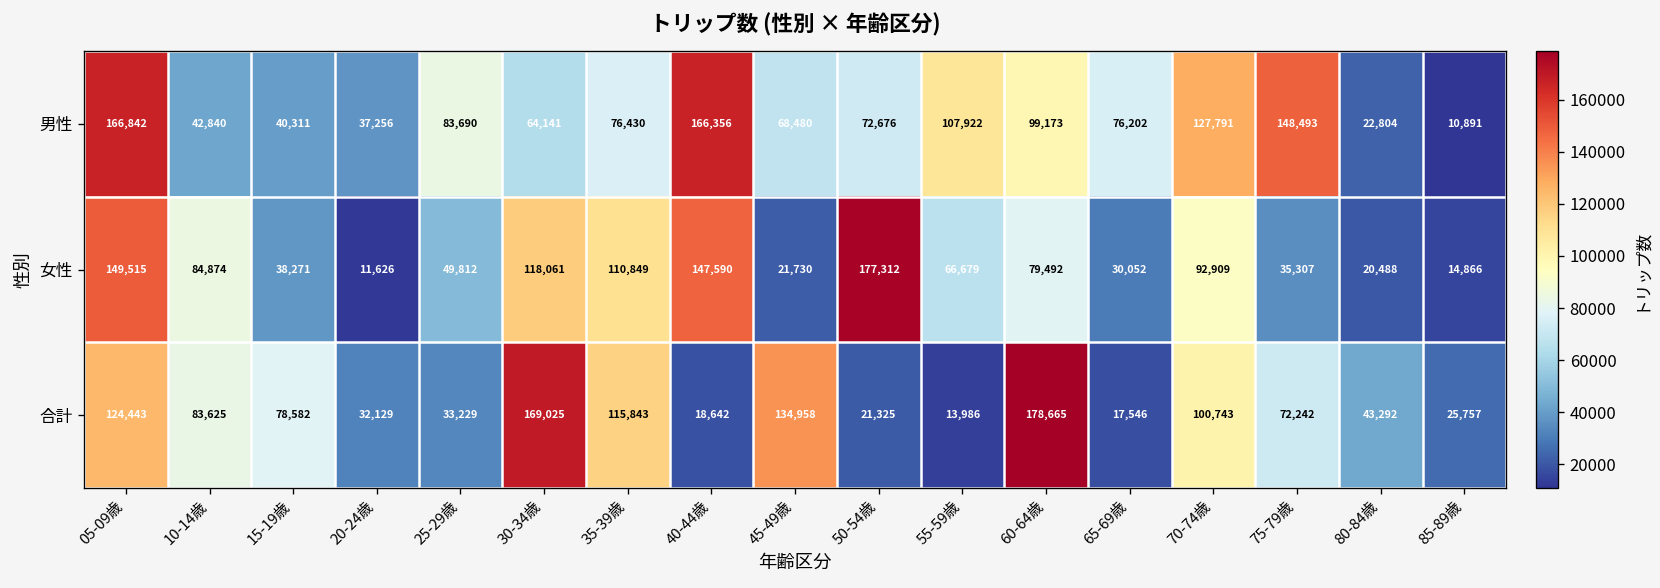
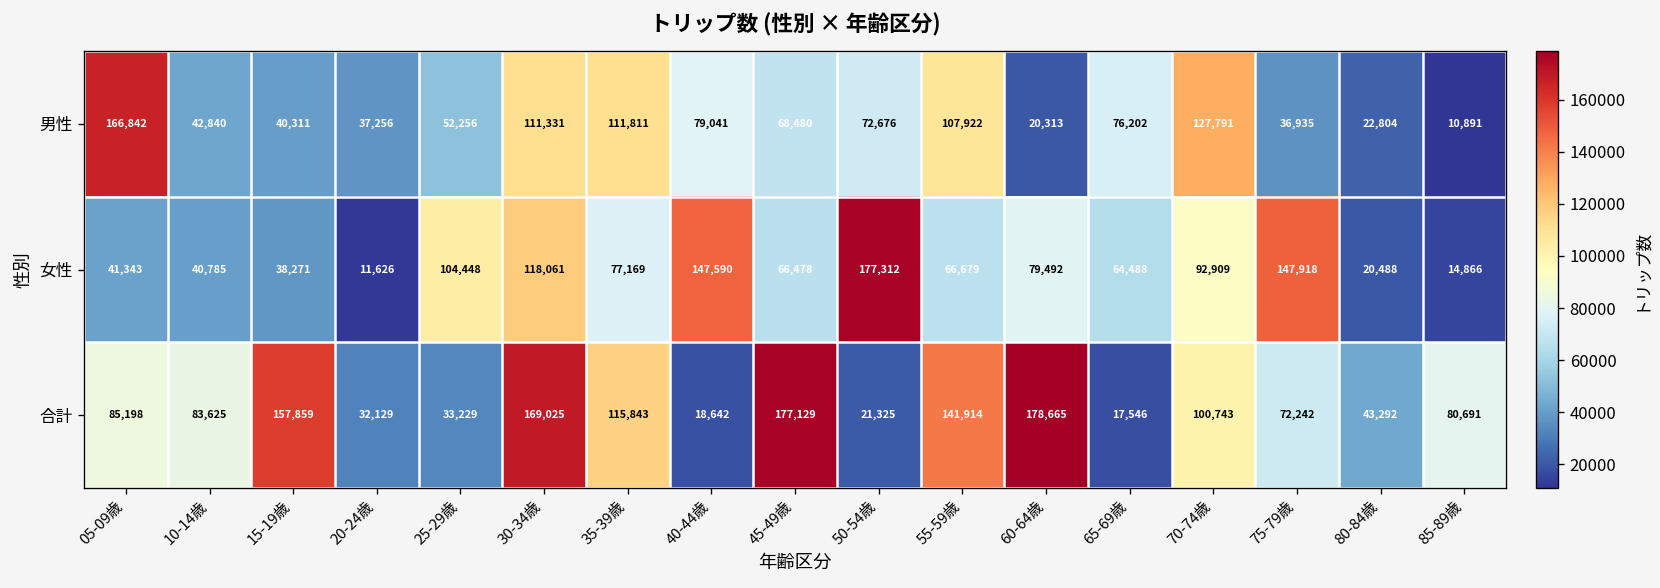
男性, 25-29歳: 83,690 -> 52,256
男性, 30-34歳: 64,141 -> 111,331
男性, 35-39歳: 76,430 -> 111,811
男性, 40-44歳: 166,356 -> 79,041
男性, 60-64歳: 99,173 -> 20,313
男性, 75-79歳: 148,493 -> 36,935
女性, 05-09歳: 149,515 -> 41,343
女性, 10-14歳: 84,874 -> 40,785
女性, 25-29歳: 49,812 -> 104,448
女性, 35-39歳: 110,849 -> 77,169
女性, 45-49歳: 21,730 -> 66,478
女性, 65-69歳: 30,052 -> 64,488
女性, 75-79歳: 35,307 -> 147,918
合計, 05-09歳: 124,443 -> 85,198
合計, 15-19歳: 78,582 -> 157,859
合計, 45-49歳: 134,958 -> 177,129
合計, 55-59歳: 13,986 -> 141,914
合計, 85-89歳: 25,757 -> 80,691
